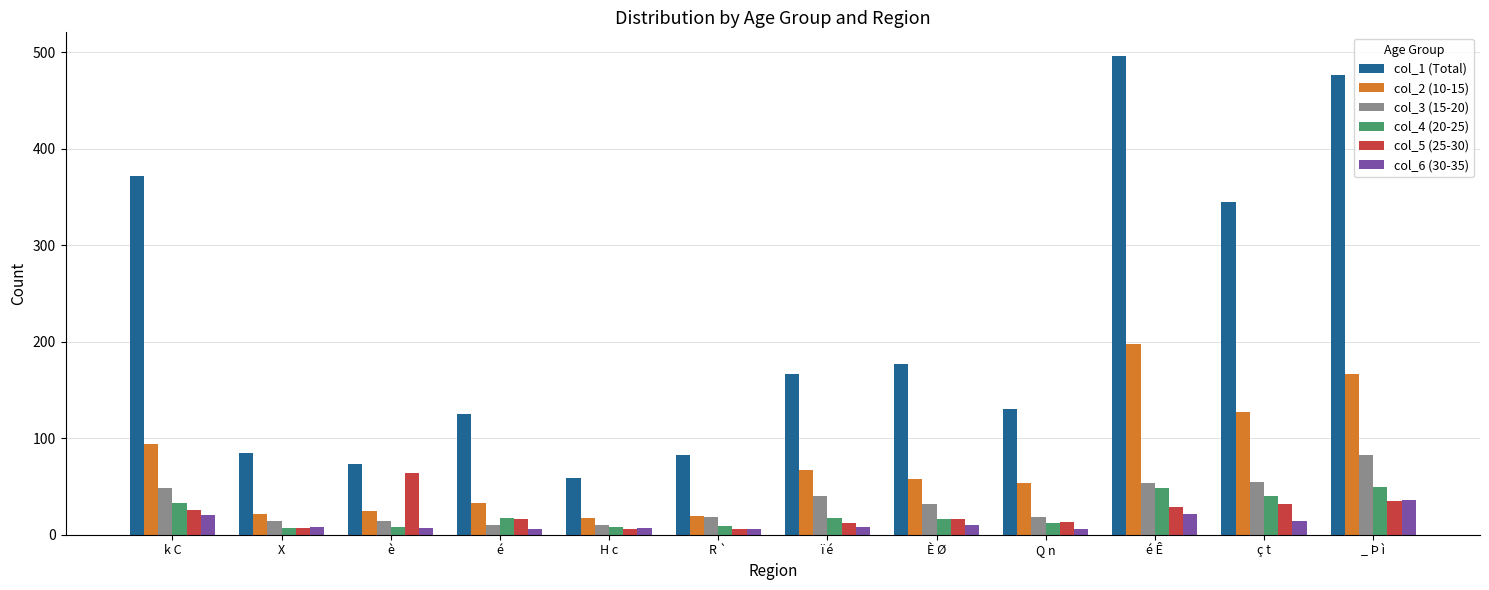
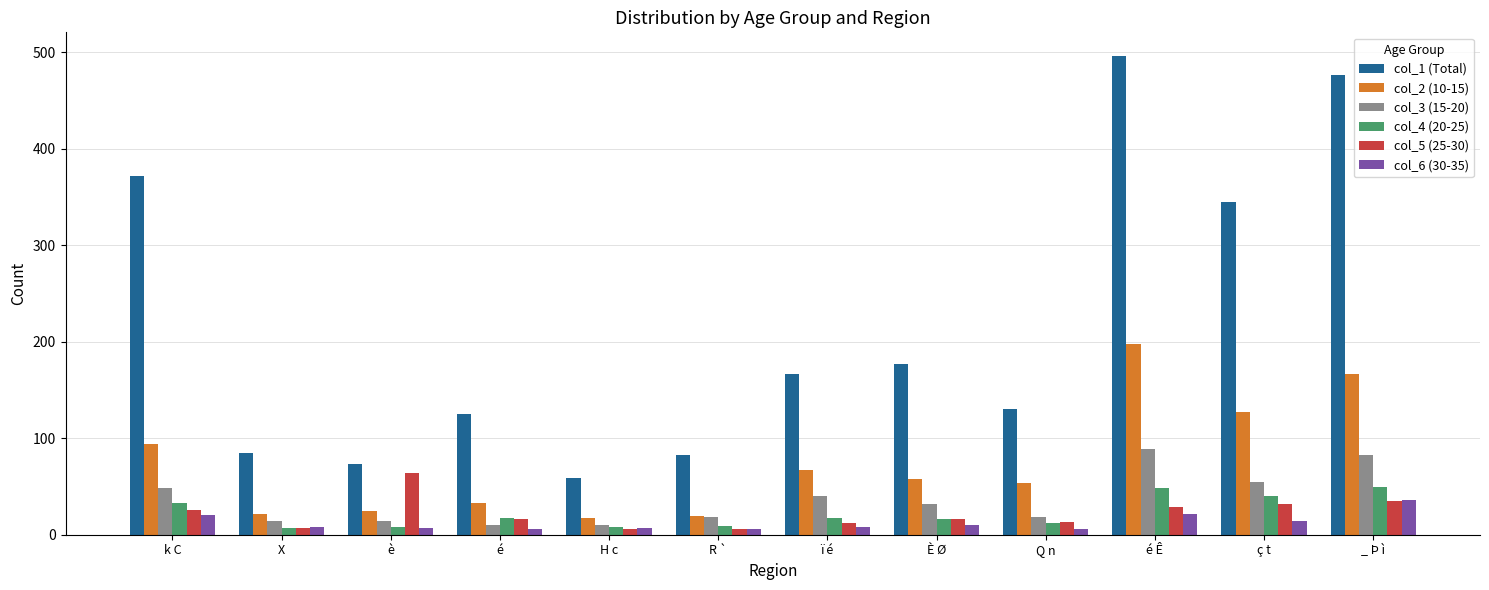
col_3 (15-20), é Ê: 50 -> 90
